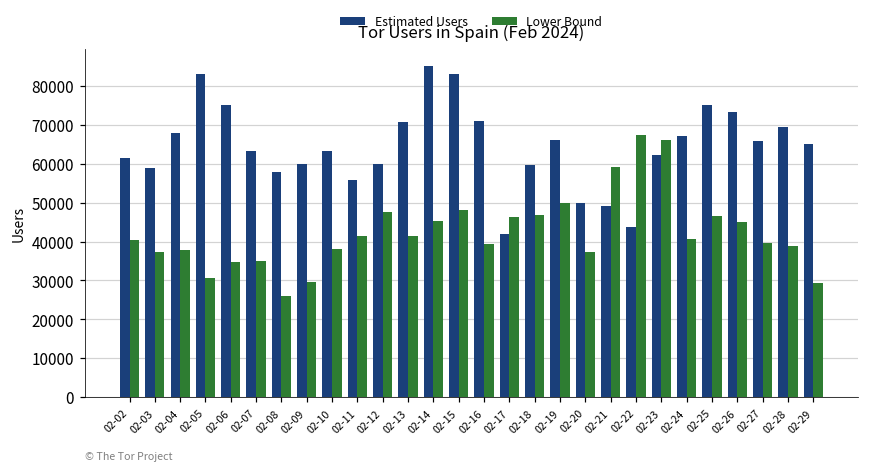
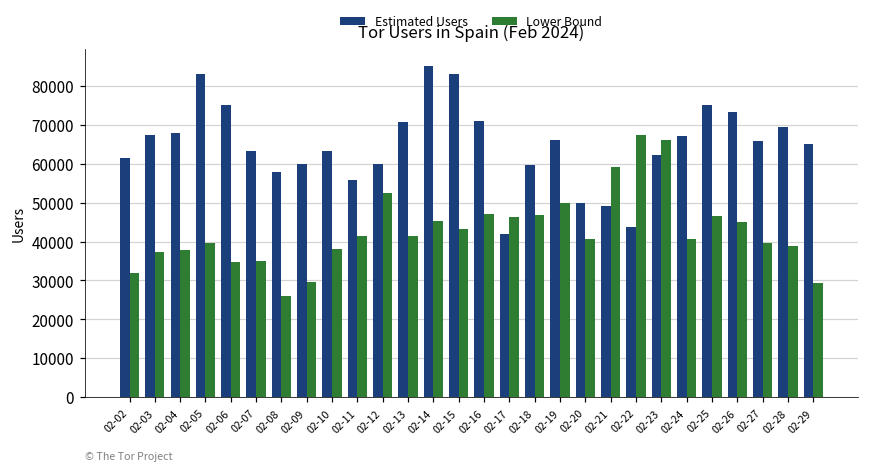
Lower Bound, 02-02: 40000 -> 32000
Estimated Users, 02-03: 59000 -> 67000
Lower Bound, 02-05: 31000 -> 40000
Lower Bound, 02-12: 47000 -> 53000
Lower Bound, 02-15: 48000 -> 43000
Lower Bound, 02-16: 39000 -> 47000
Lower Bound, 02-20: 37000 -> 41000
